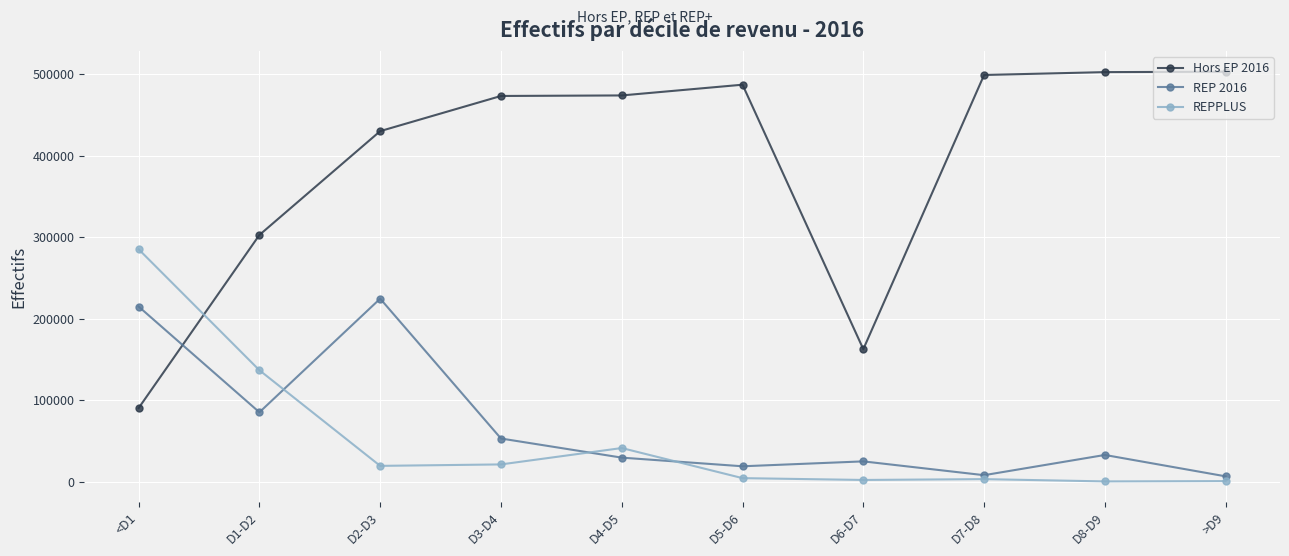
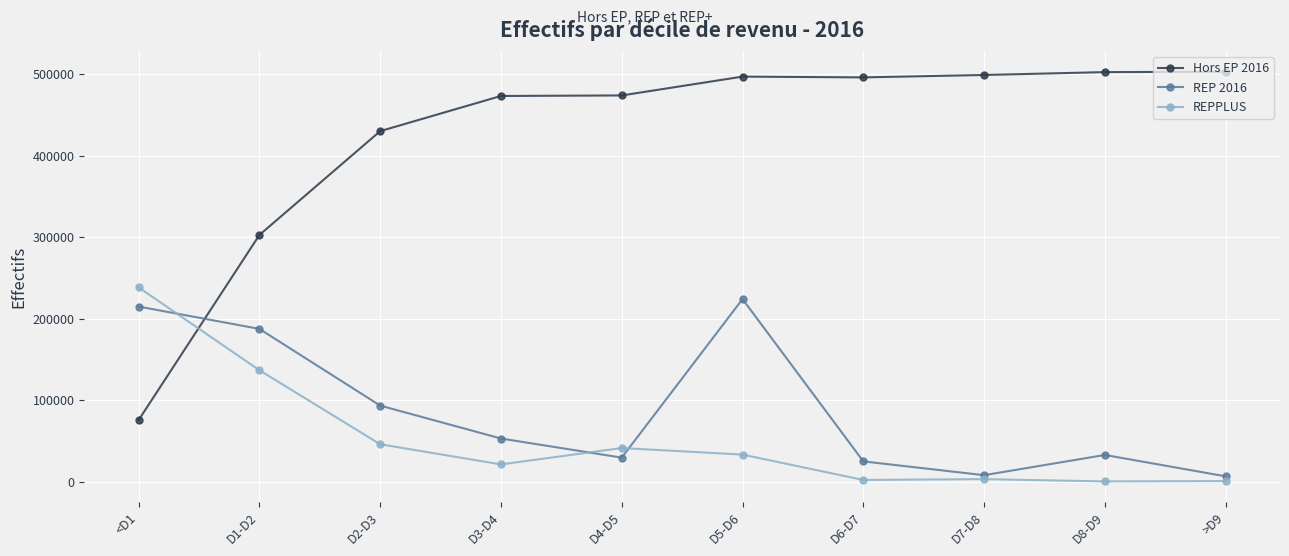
Hors EP 2016, <D1: 90000 -> 80000
REPPLUS, <D1: 290000 -> 240000
REP 2016, D1-D2: 90000 -> 190000
REP 2016, D2-D3: 220000 -> 90000
REPPLUS, D2-D3: 20000 -> 50000
Hors EP 2016, D5-D6: 490000 -> 500000
REP 2016, D5-D6: 20000 -> 220000
REPPLUS, D5-D6: 0 -> 30000
Hors EP 2016, D6-D7: 160000 -> 500000
